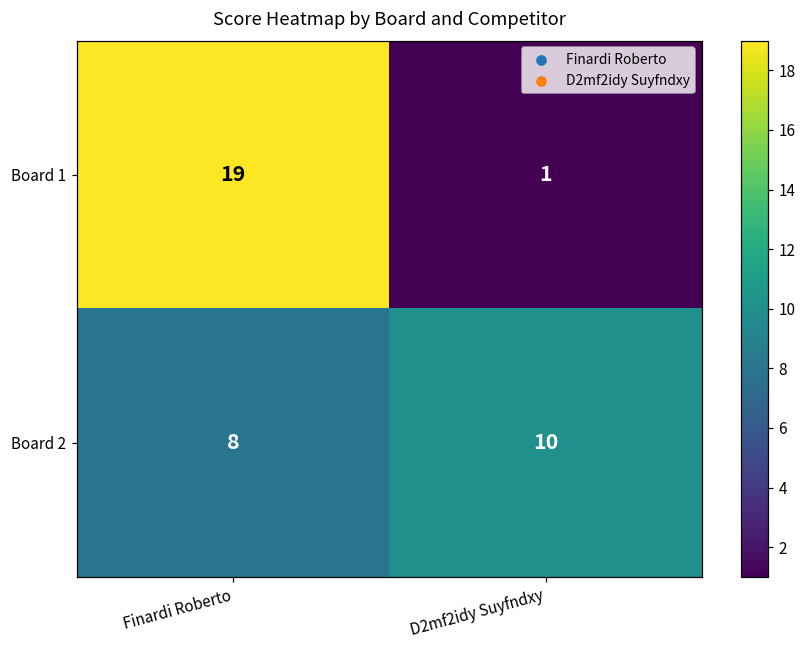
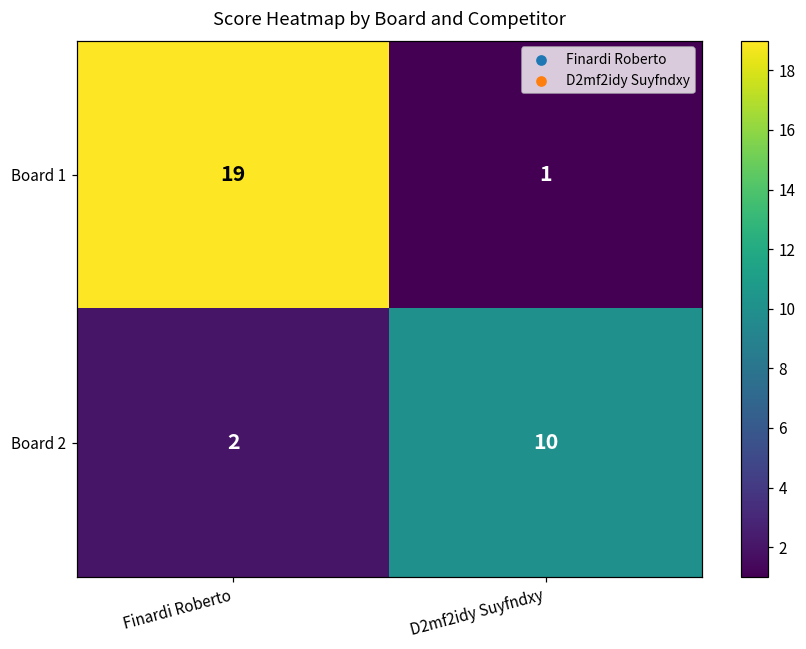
Board 2, Finardi Roberto: 8 -> 2
